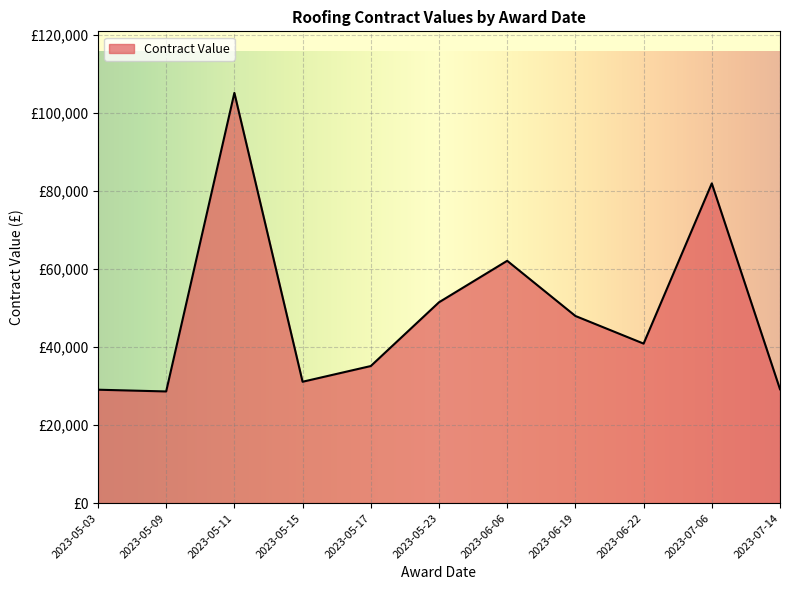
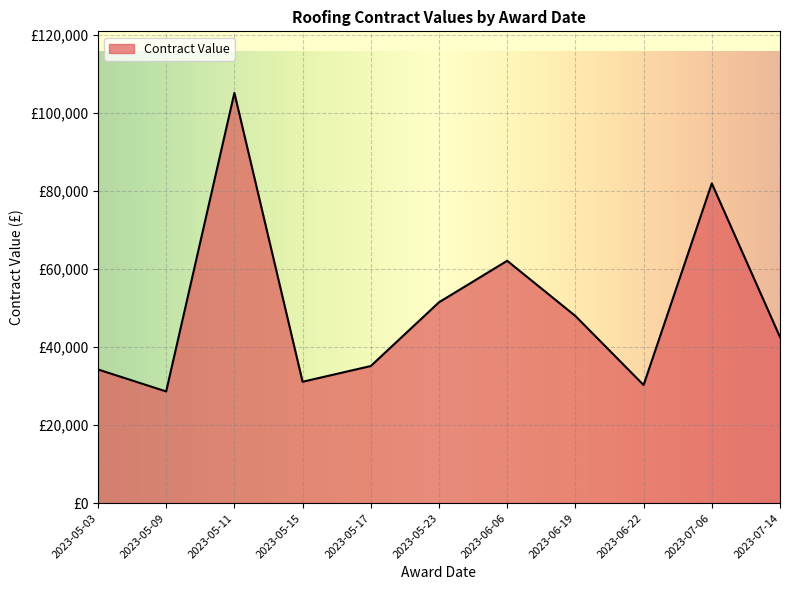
2023-05-03: £29,000 -> £34,000
2023-06-22: £41,000 -> £30,000
2023-07-14: £29,000 -> £43,000
